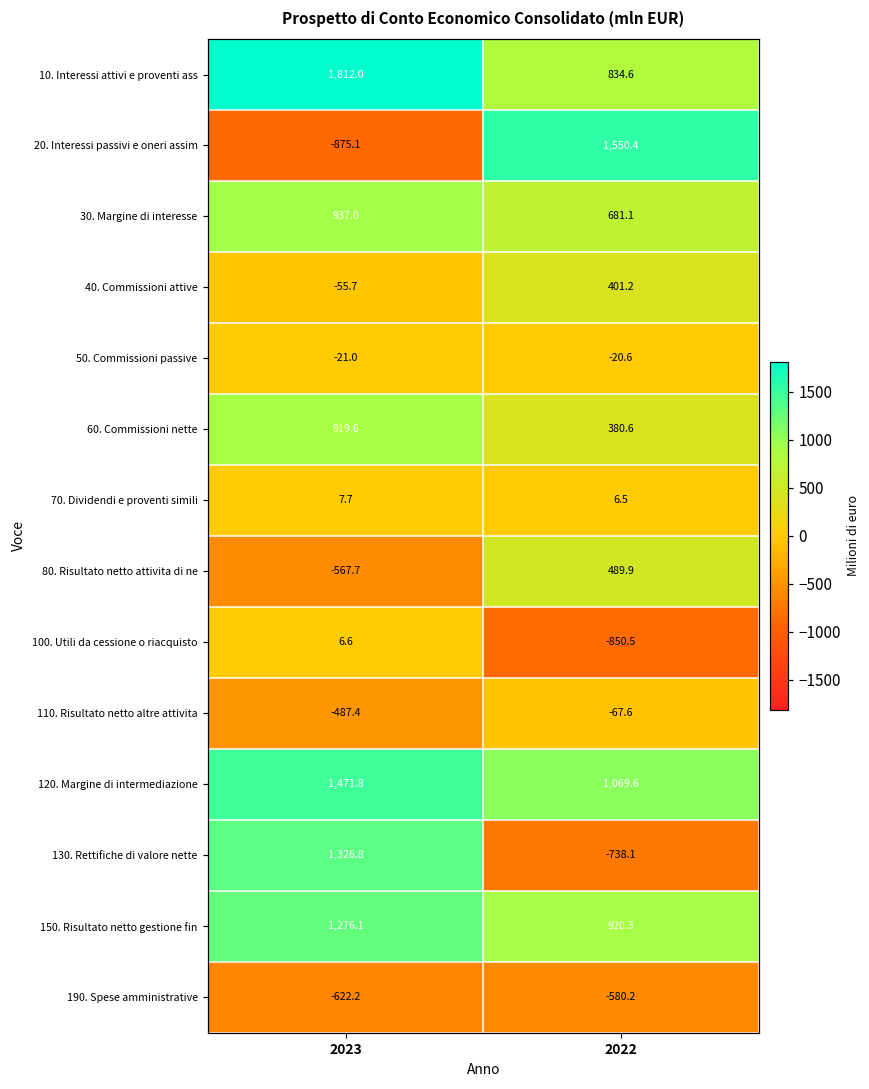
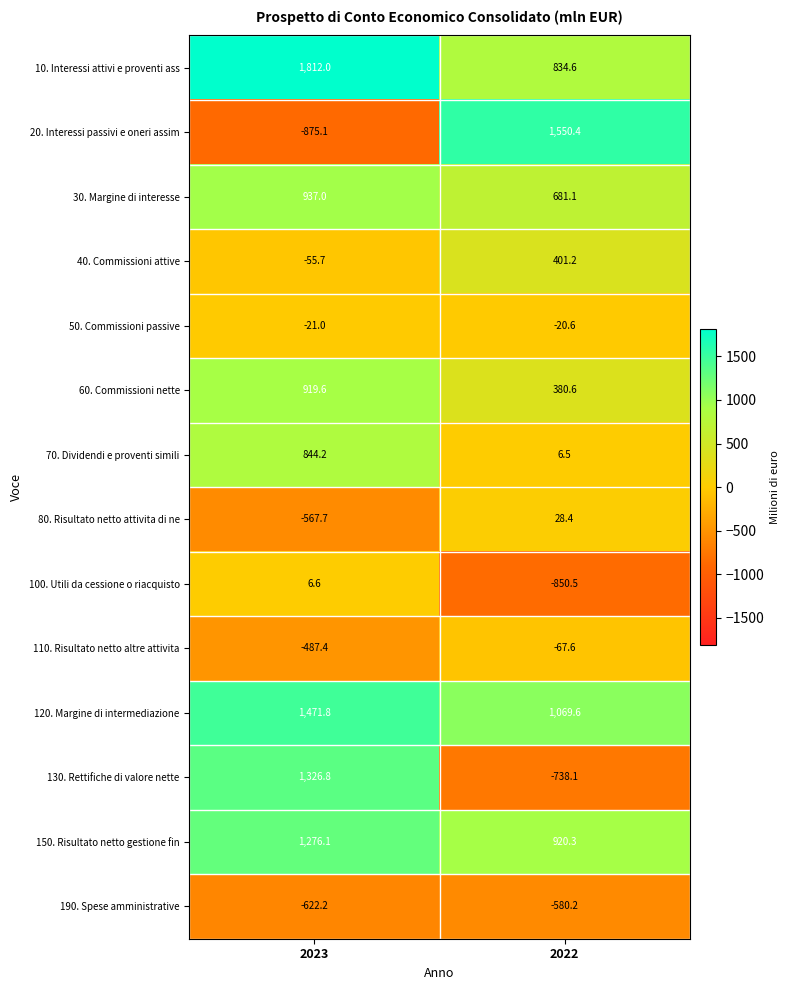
70. Dividendi e proventi simili, 2023: 7.7 -> 844.2
80. Risultato netto attivita di ne, 2022: 489.9 -> 28.4
